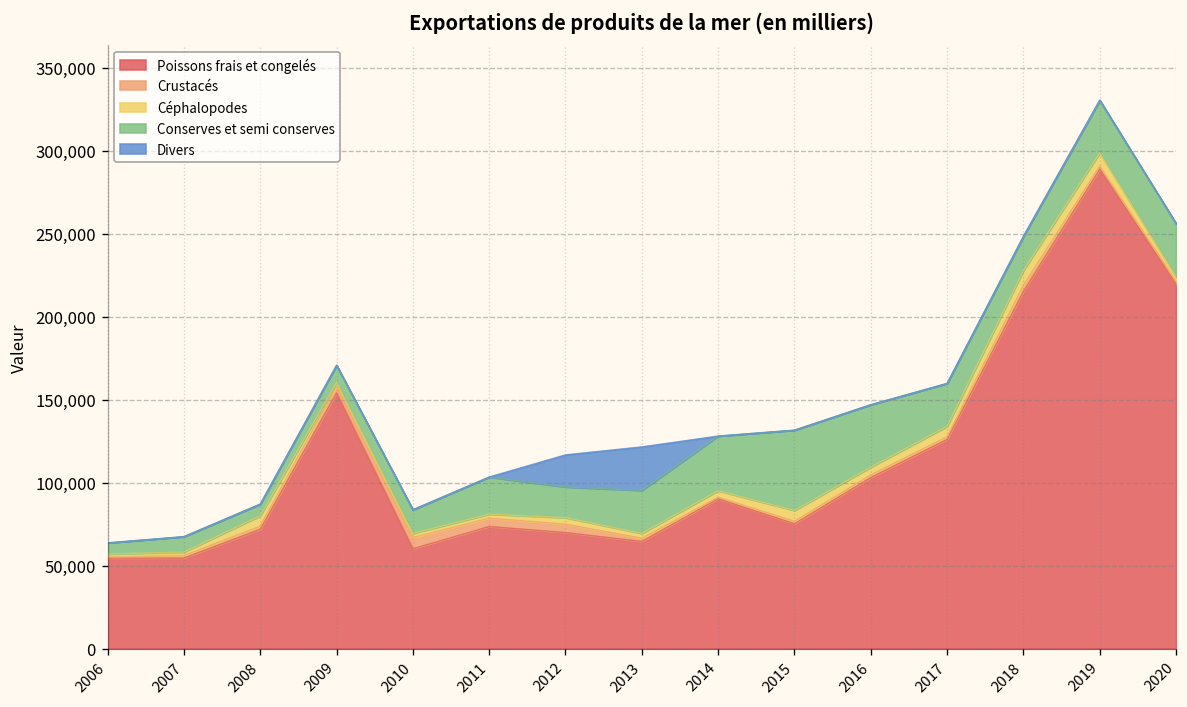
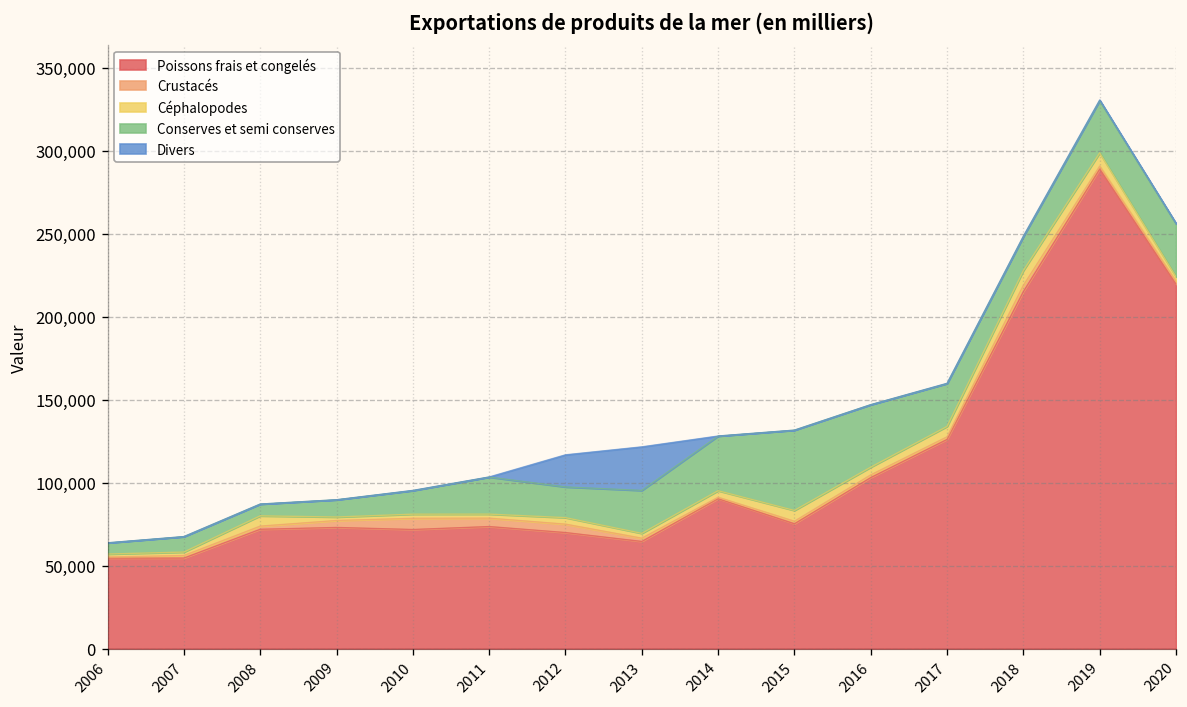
Poissons frais et congelés, 2009: 154,000 -> 73,000
Poissons frais et congelés, 2010: 60,000 -> 72,000
